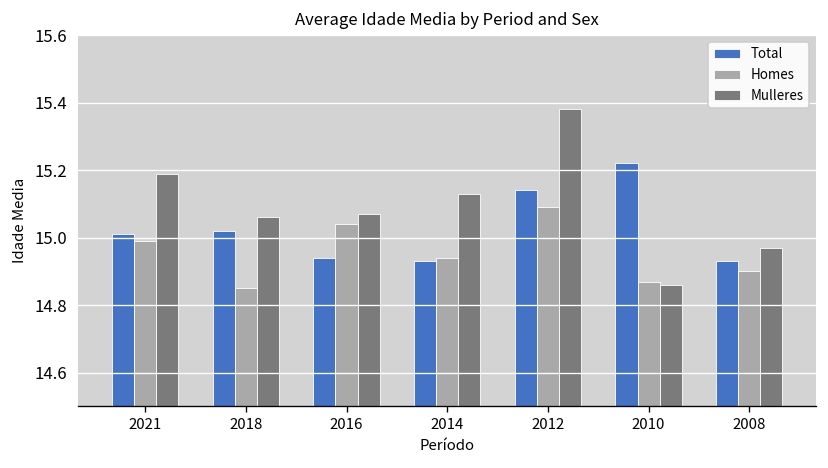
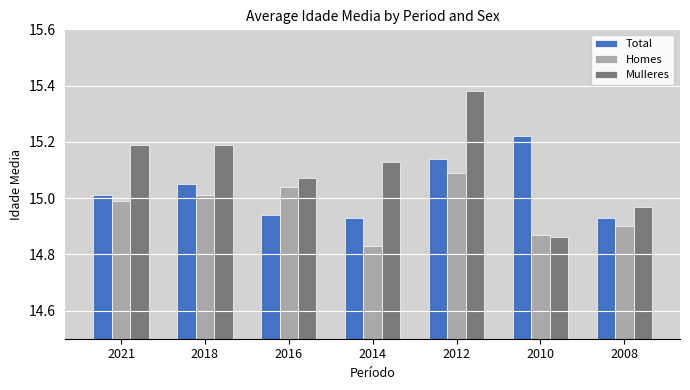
Total, 2018: 15.02 -> 15.05
Homes, 2018: 14.85 -> 15.01
Mulleres, 2018: 15.06 -> 15.19
Homes, 2014: 14.94 -> 14.83
